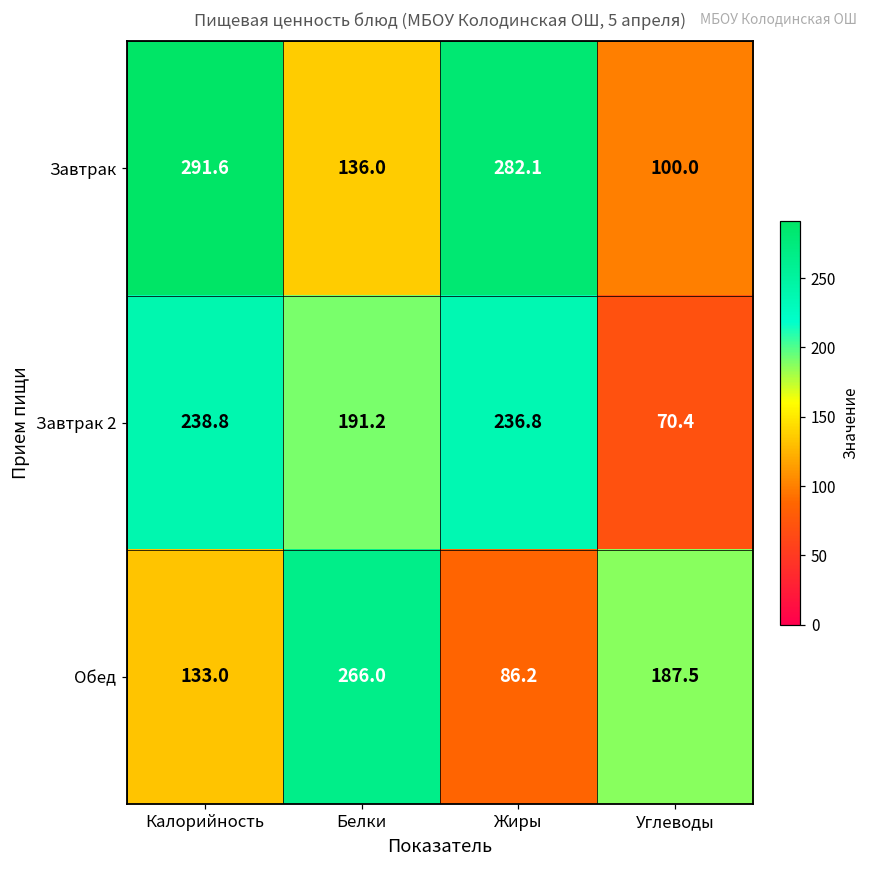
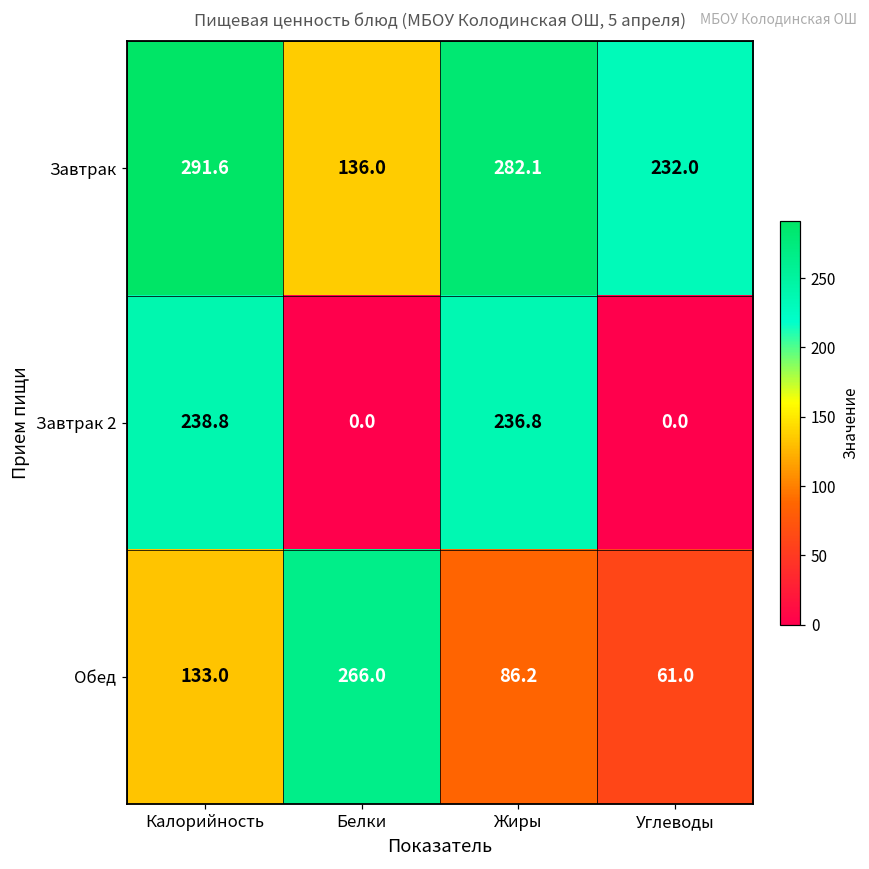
Завтрак, Углеводы: 100.0 -> 232.0
Завтрак 2, Белки: 191.2 -> 0.0
Завтрак 2, Углеводы: 70.4 -> 0.0
Обед, Углеводы: 187.5 -> 61.0
